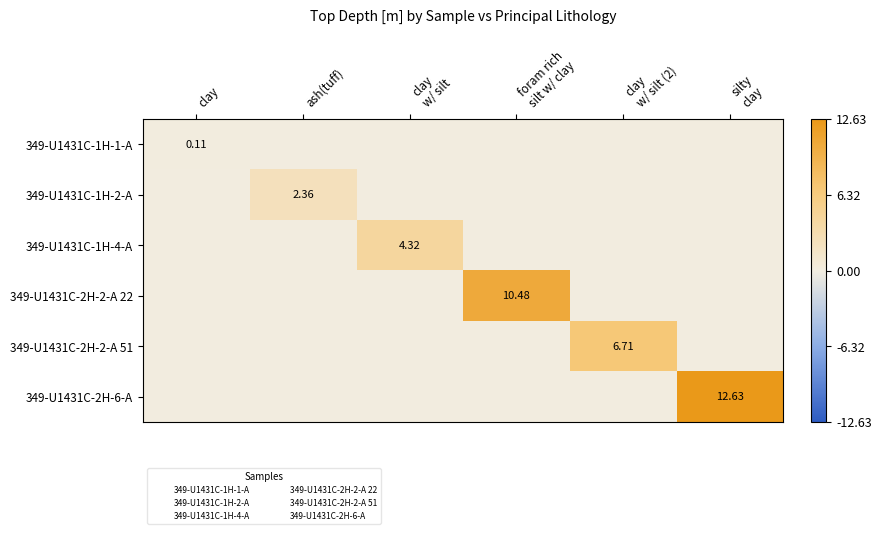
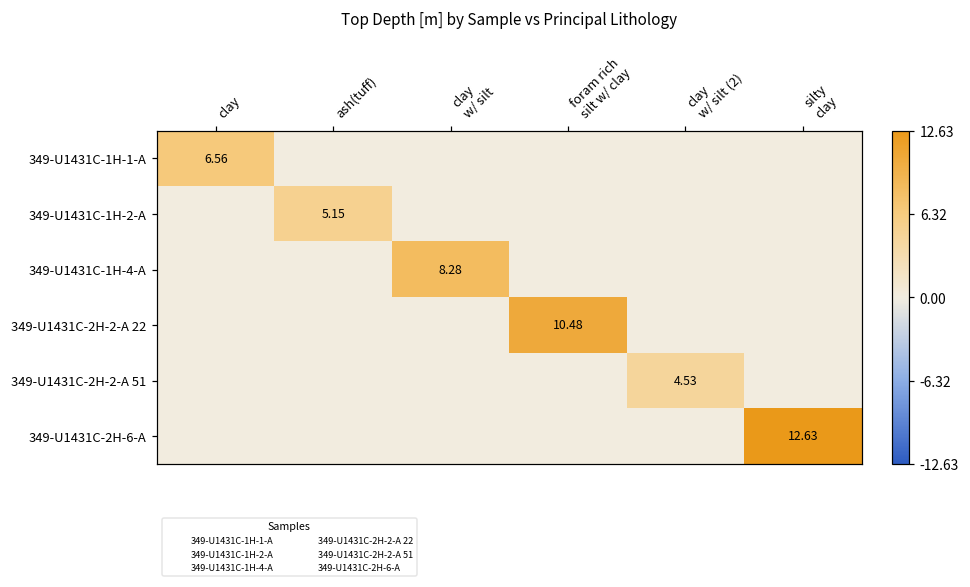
349-U1431C-1H-1-A, clay: 0.11 -> 6.56
349-U1431C-1H-2-A, ash(tuff): 2.36 -> 5.15
349-U1431C-1H-4-A, clay w/ silt: 4.32 -> 8.28
349-U1431C-2H-2-A 51, clay w/ silt (2): 6.71 -> 4.53
